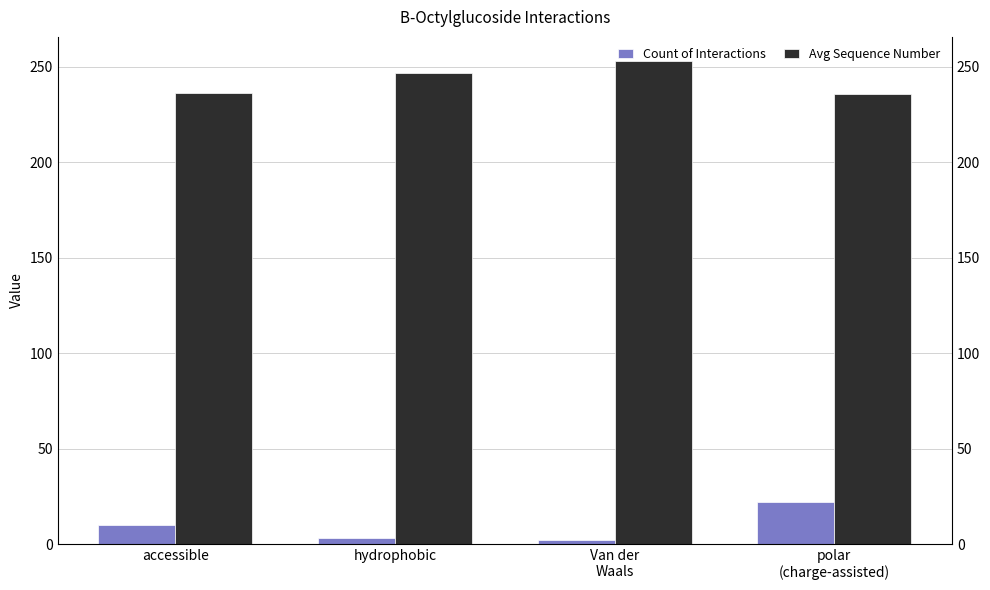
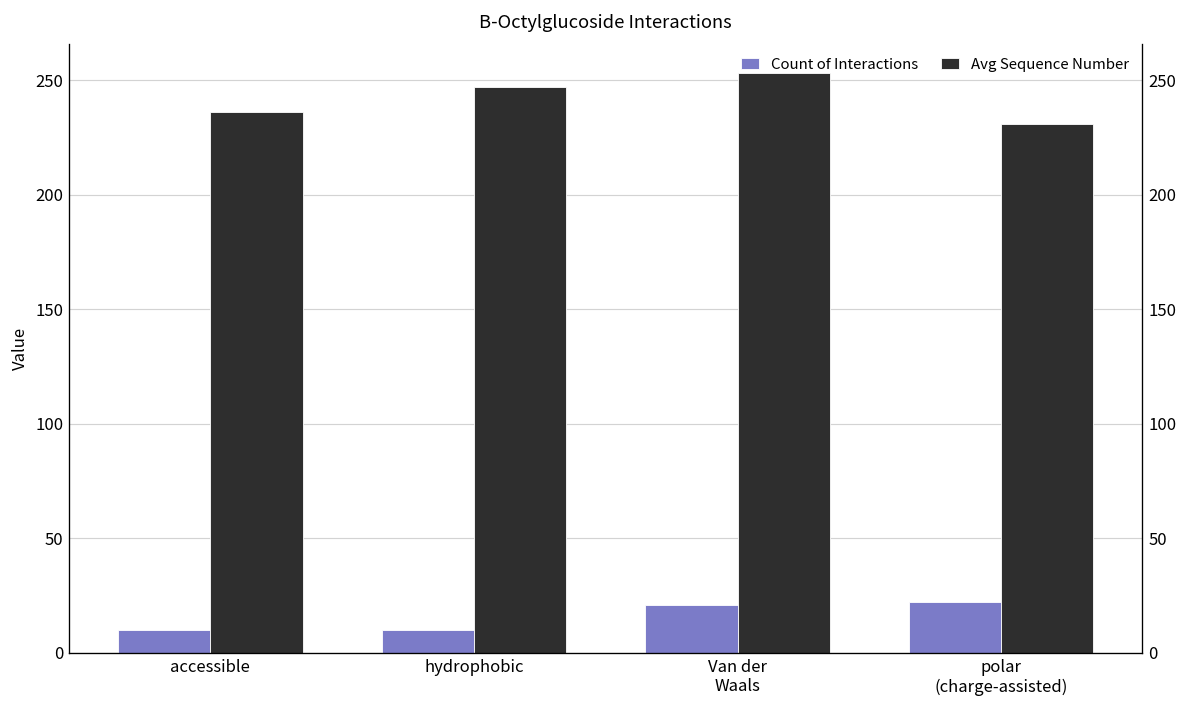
Count of Interactions, hydrophobic: 3 -> 10
Count of Interactions, Van der Waals: 2 -> 21
Avg Sequence Number, polar (charge-assisted): 236 -> 231
